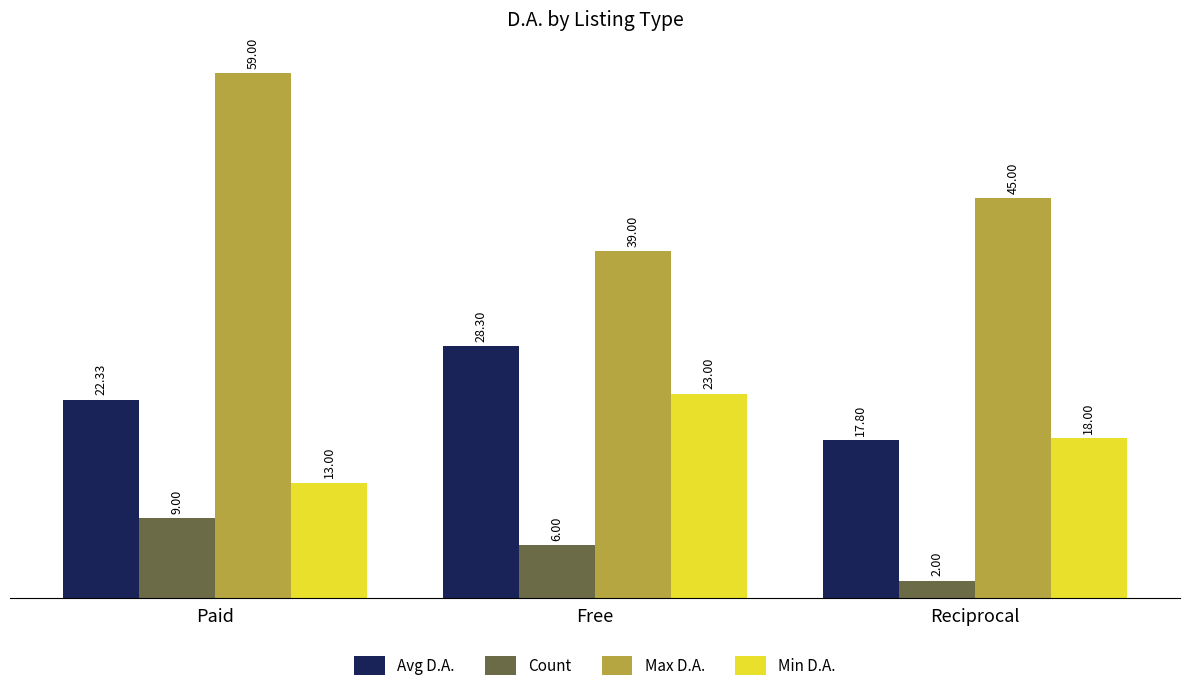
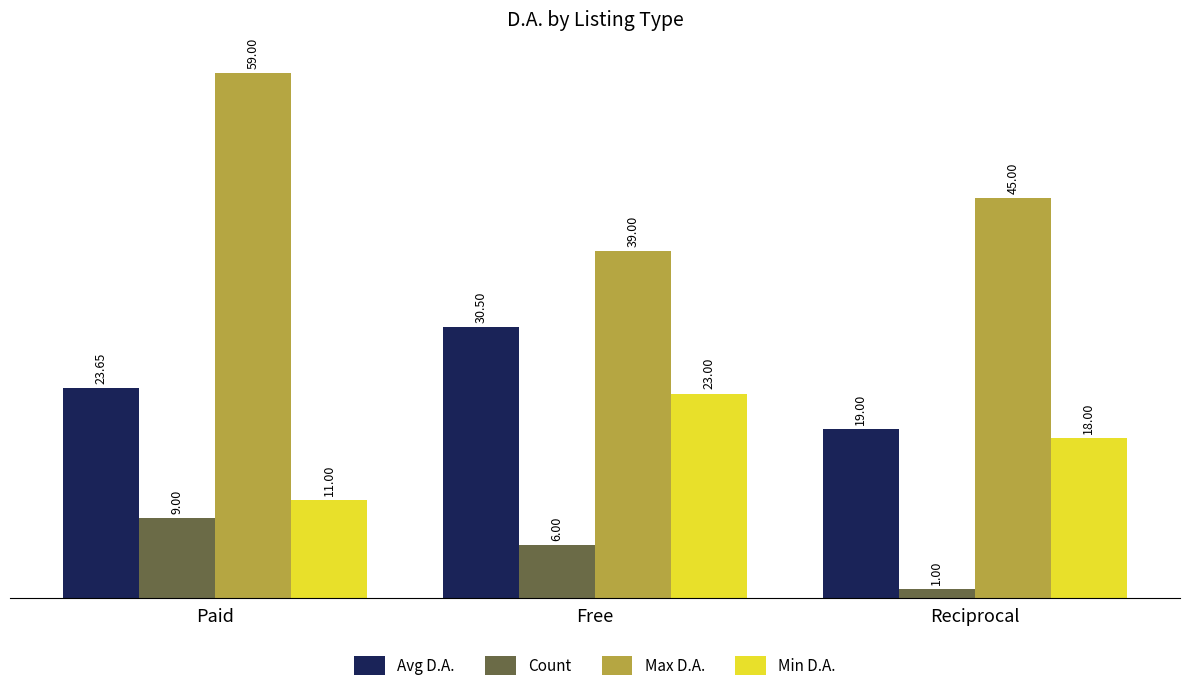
Avg D.A., Paid: 22.33 -> 23.65
Min D.A., Paid: 13.00 -> 11.00
Avg D.A., Free: 28.30 -> 30.50
Avg D.A., Reciprocal: 17.80 -> 19.00
Count, Reciprocal: 2.00 -> 1.00
